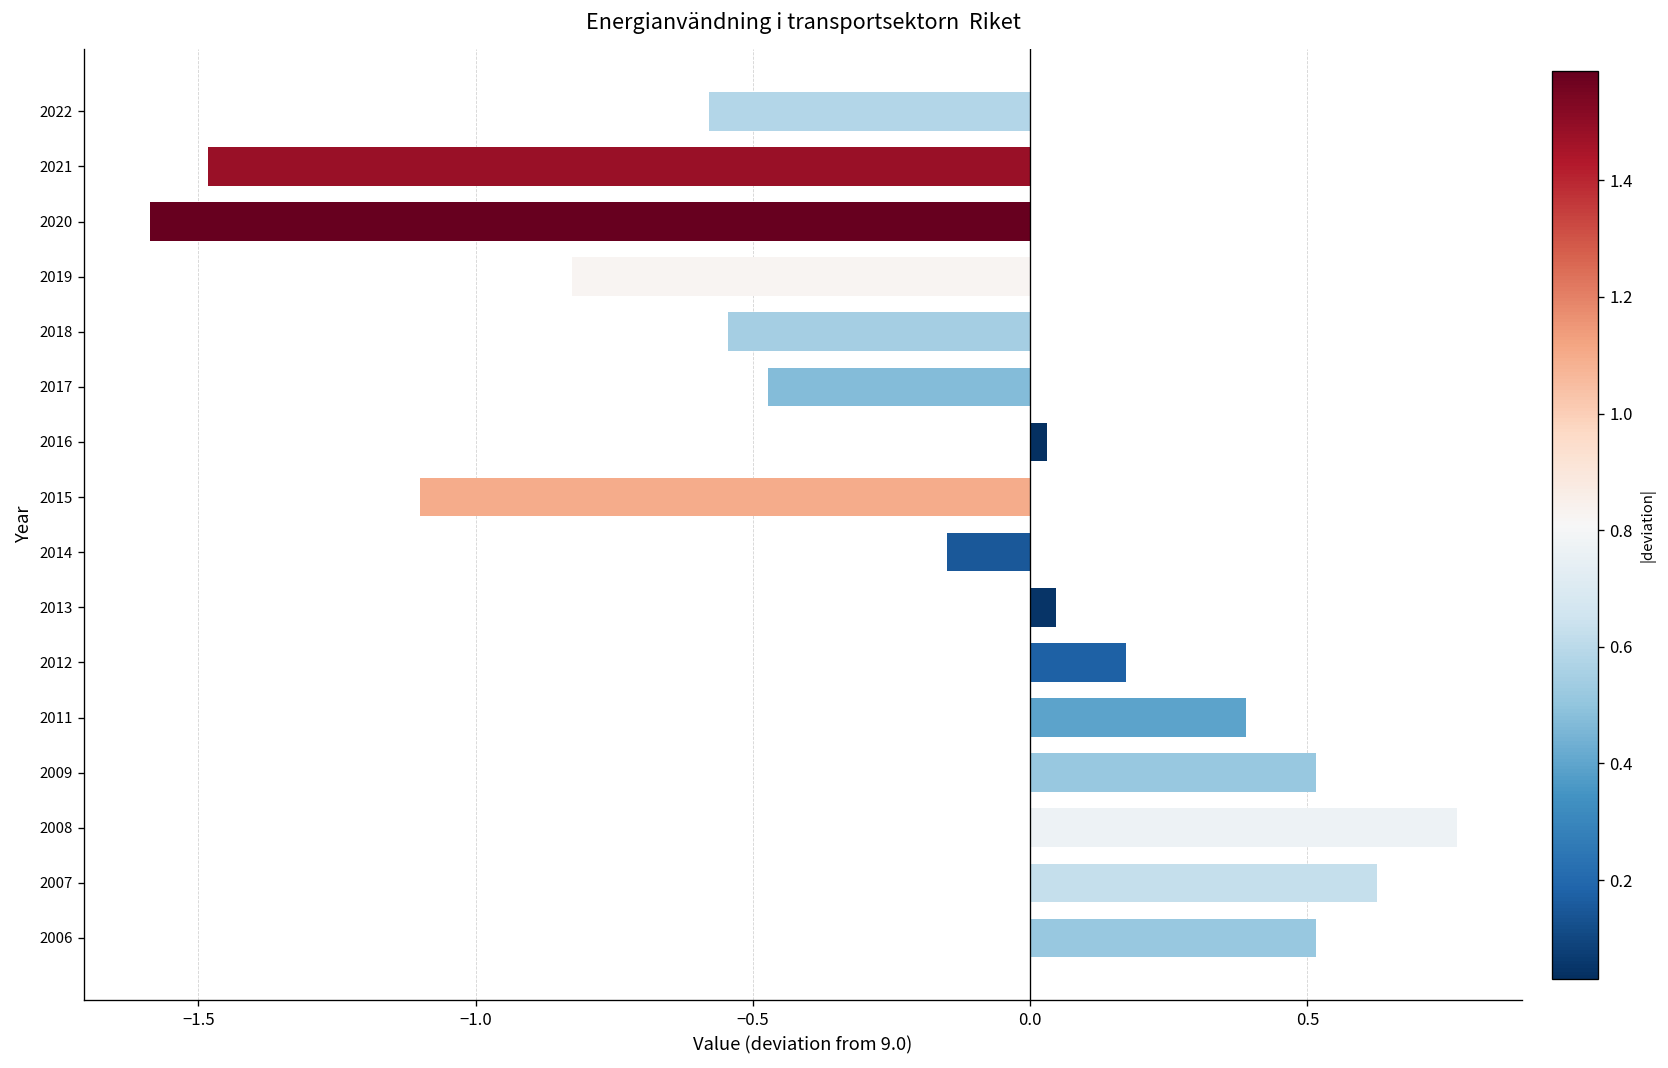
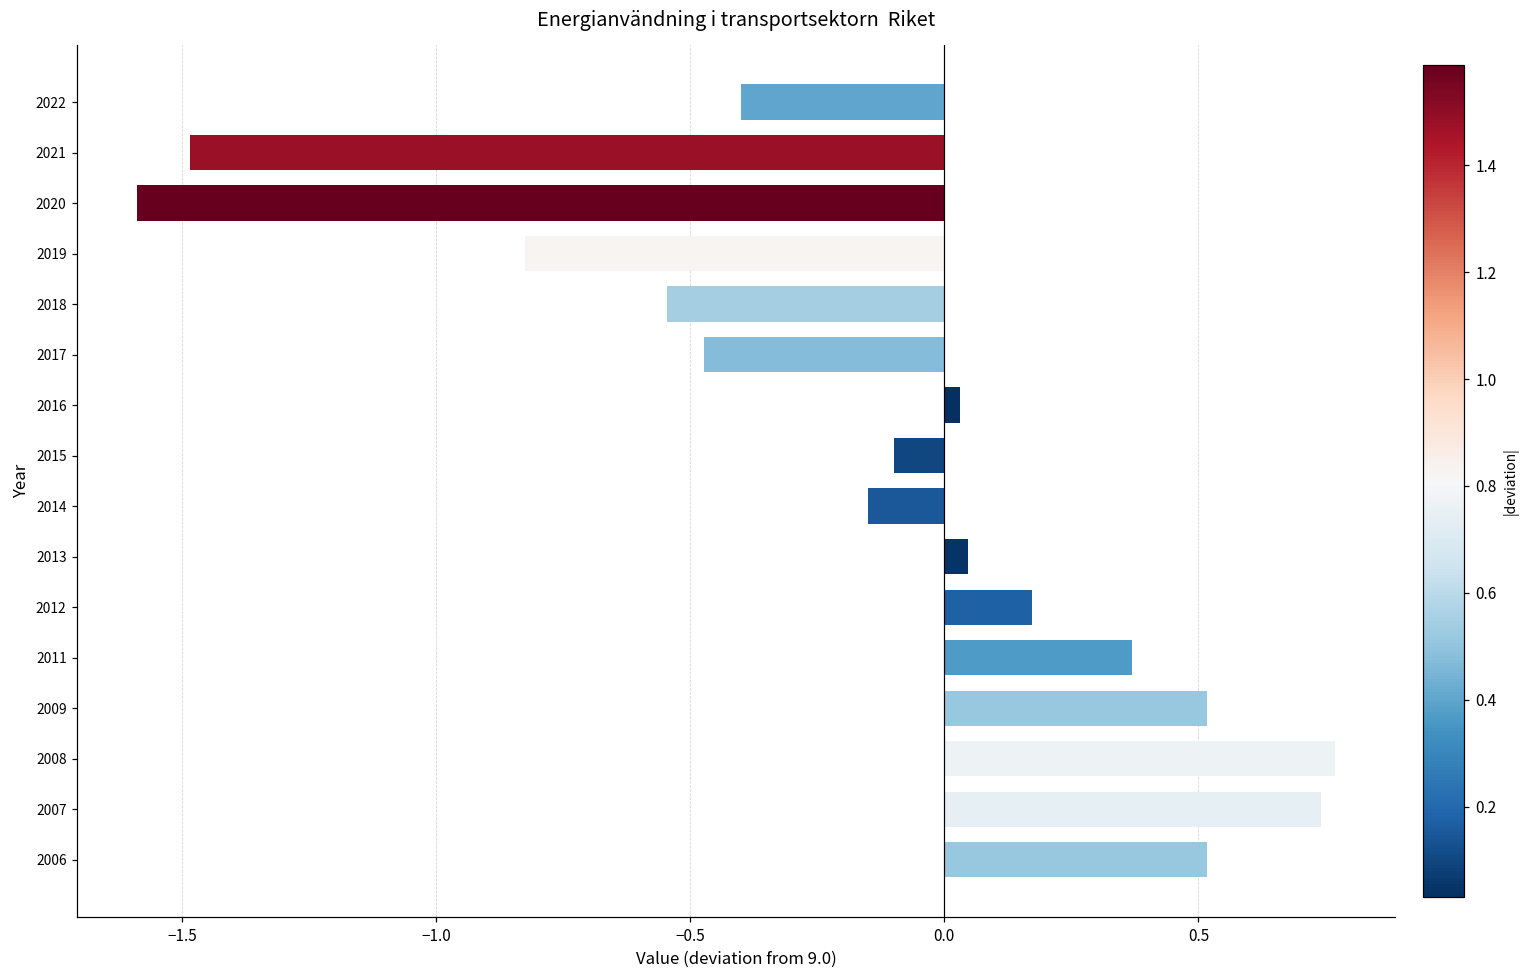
2022: -0.58 -> -0.40
2015: -1.10 -> -0.10
2011: 0.39 -> 0.37
2007: 0.63 -> 0.74
